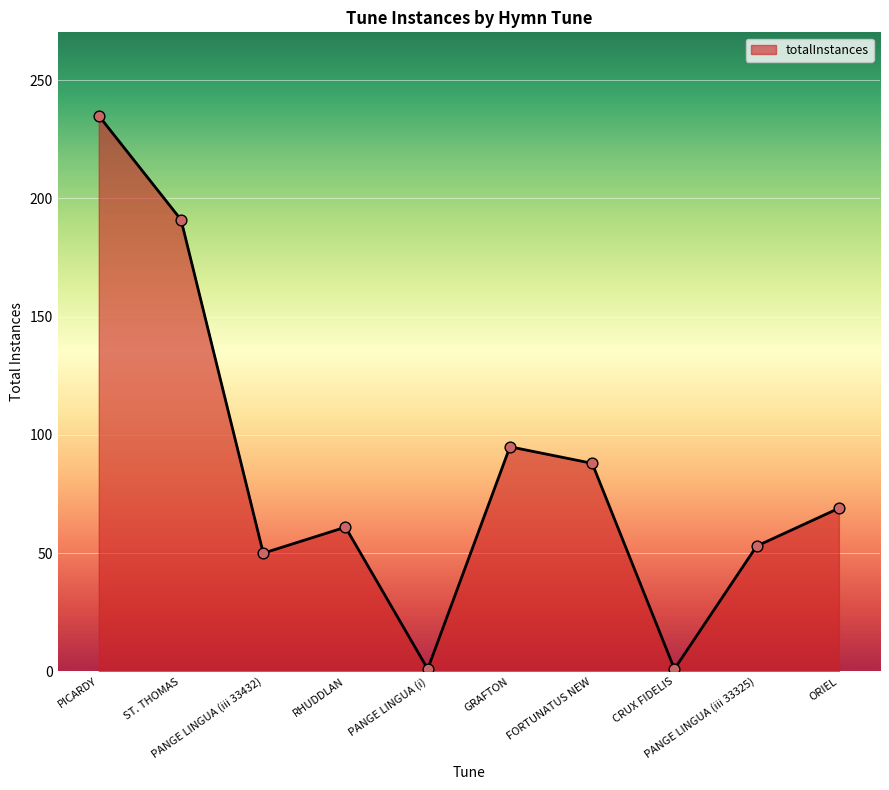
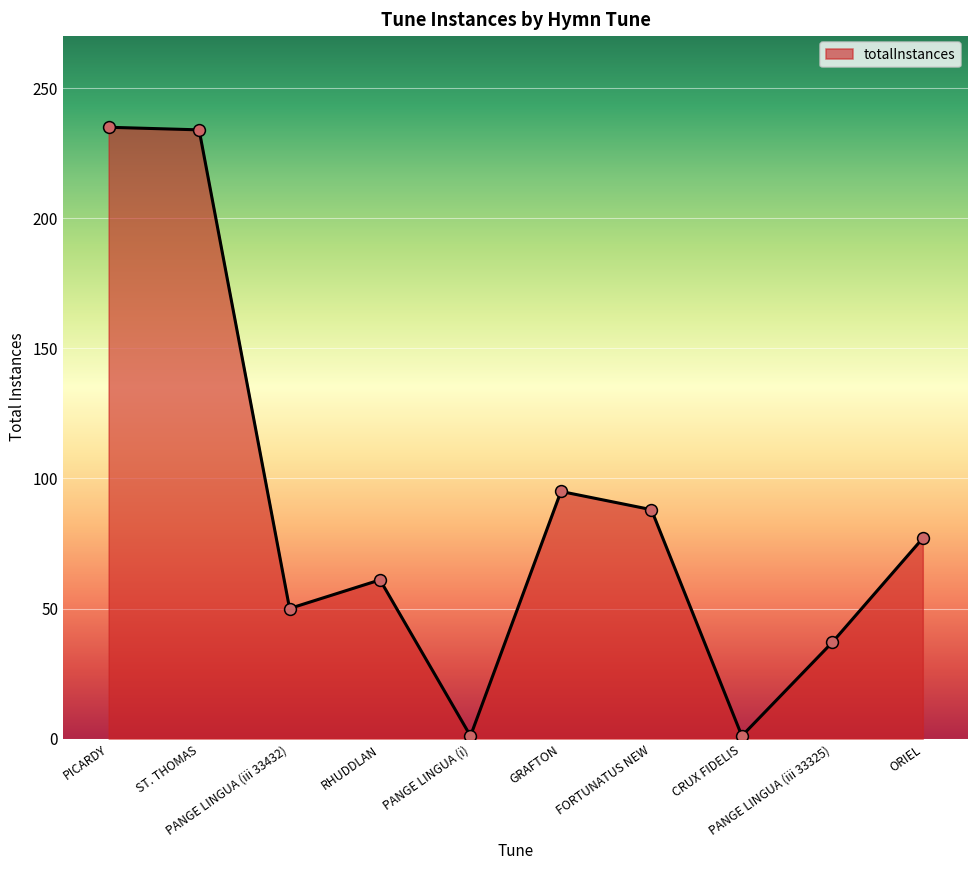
ST. THOMAS: 191 -> 234
PANGE LINGUA (iii 33325): 53 -> 37
ORIEL: 69 -> 77
